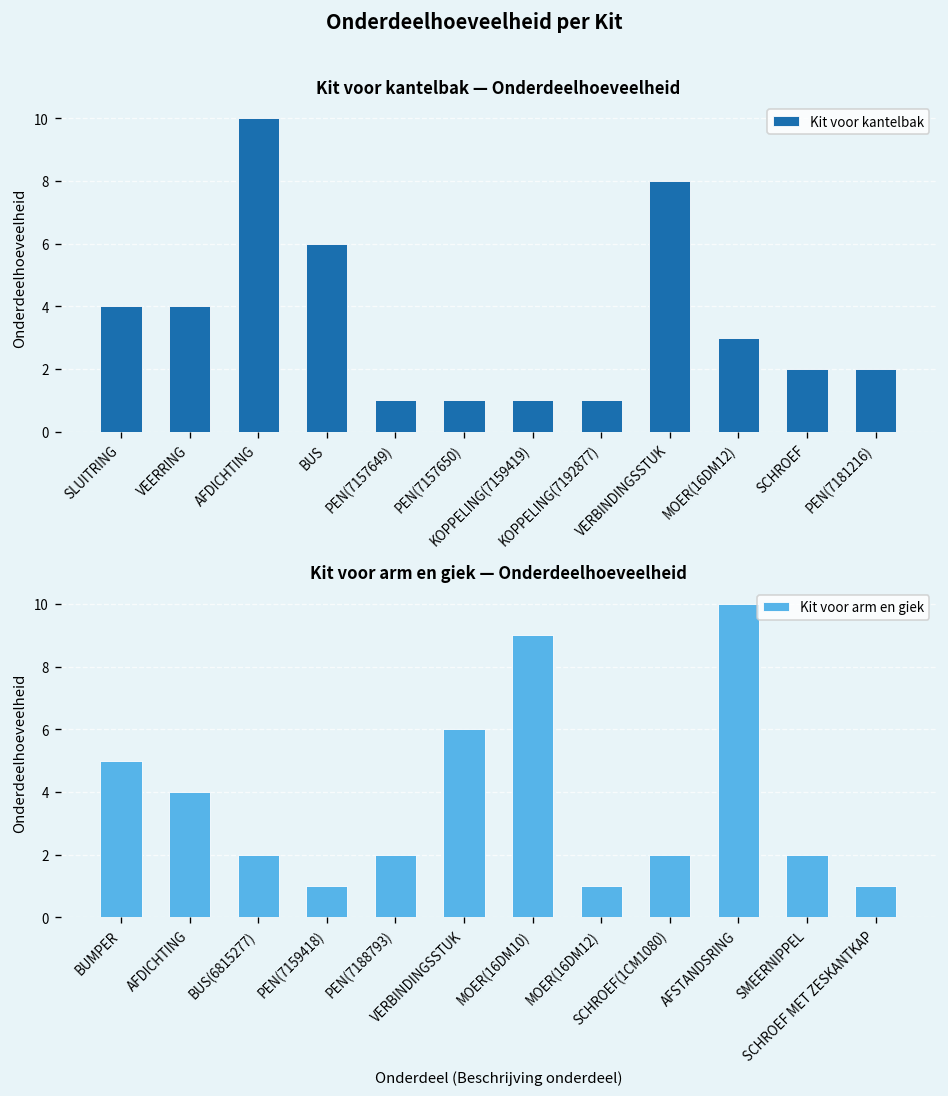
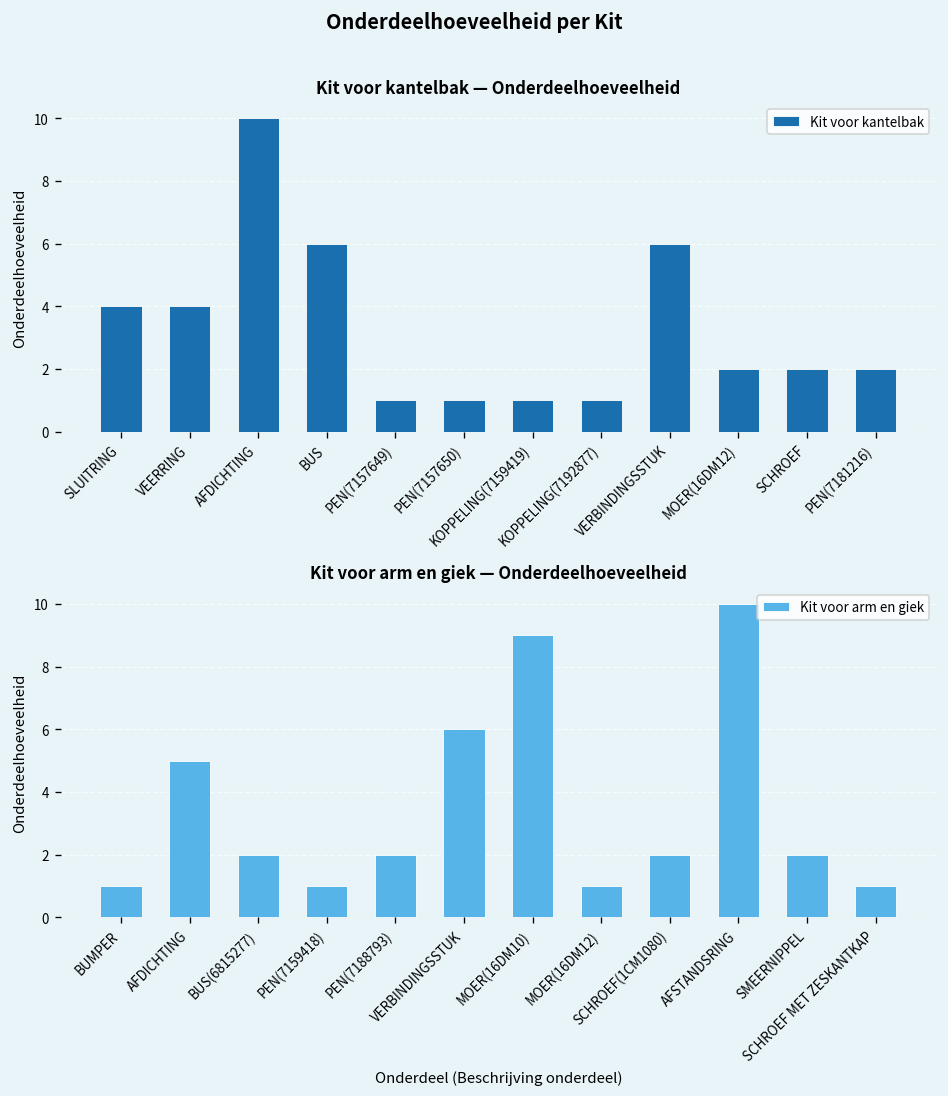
Kit voor kantelbak — Onderdeelhoeveelheid, VERBINDINGSSTUK: 8 -> 6
Kit voor kantelbak — Onderdeelhoeveelheid, MOER(16DM12): 3 -> 2
Kit voor arm en giek — Onderdeelhoeveelheid, BUMPER: 5 -> 1
Kit voor arm en giek — Onderdeelhoeveelheid, AFDICHTING: 4 -> 5
